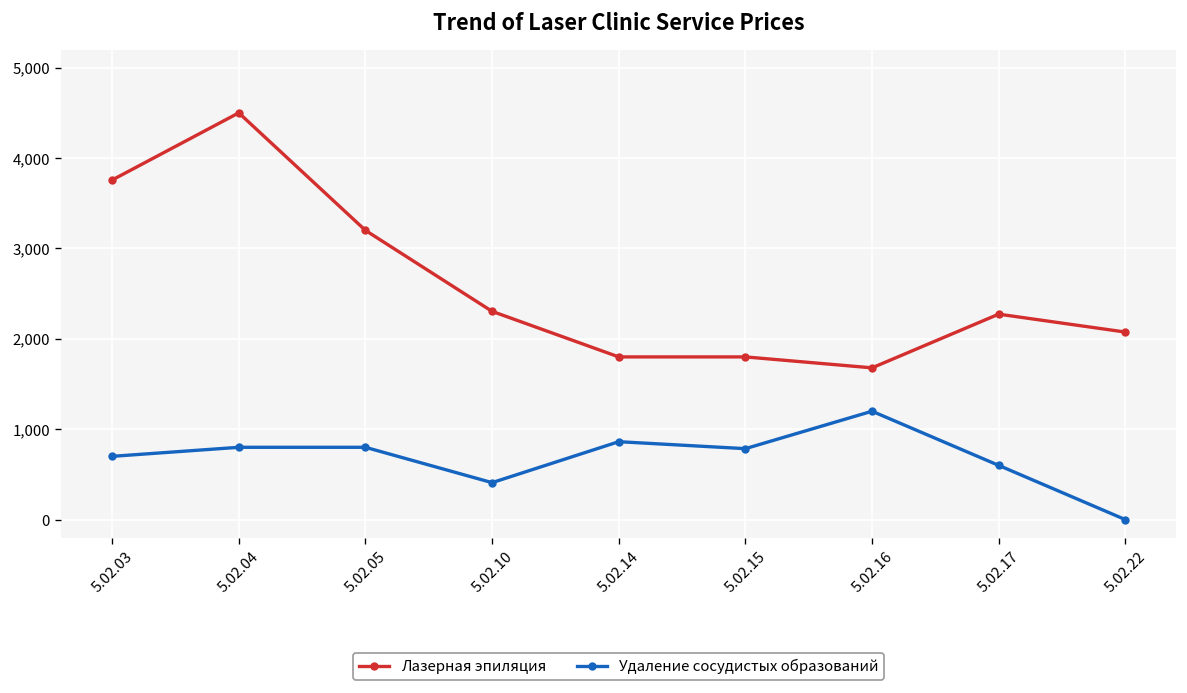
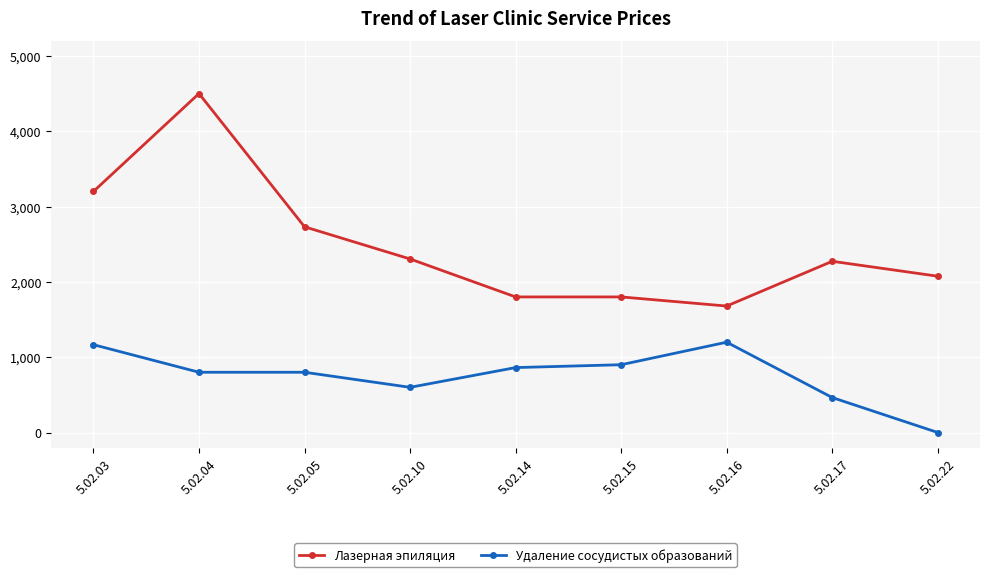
Лазерная эпиляция, 5.02.03: 3,800 -> 3,200
Удаление сосудистых образований, 5.02.03: 700 -> 1,200
Лазерная эпиляция, 5.02.05: 3,200 -> 2,700
Удаление сосудистых образований, 5.02.10: 400 -> 600
Удаление сосудистых образований, 5.02.15: 800 -> 900
Удаление сосудистых образований, 5.02.17: 600 -> 500
